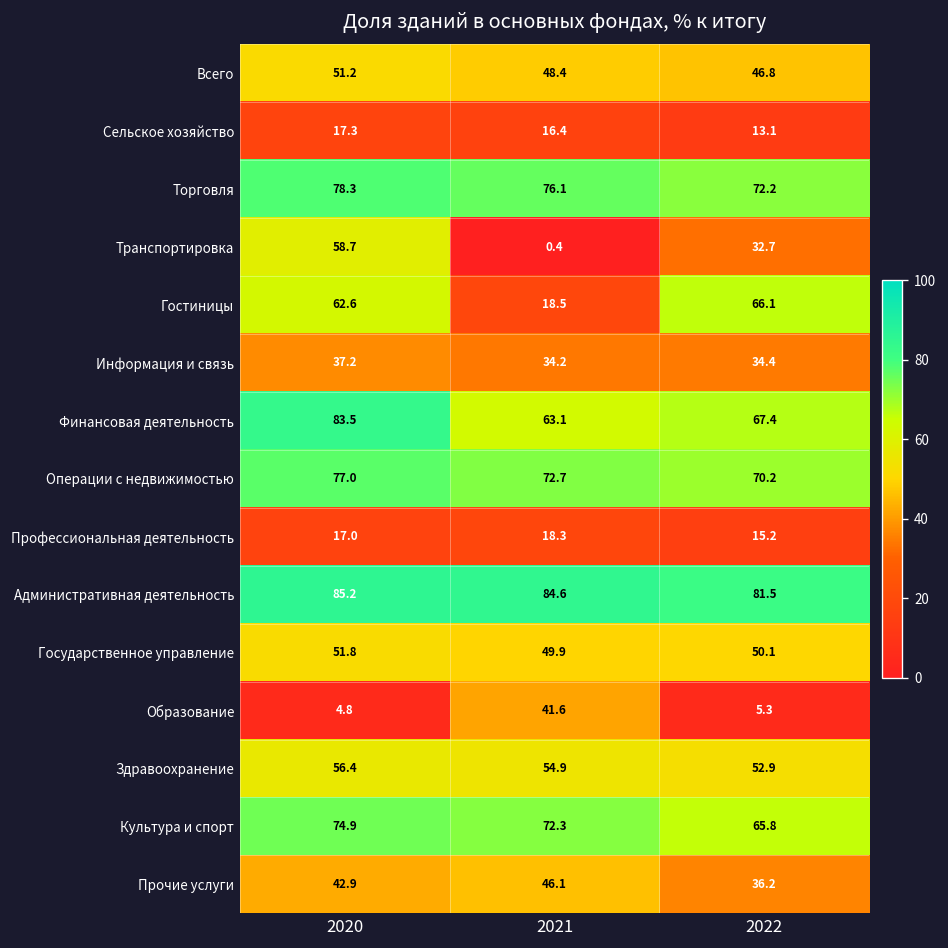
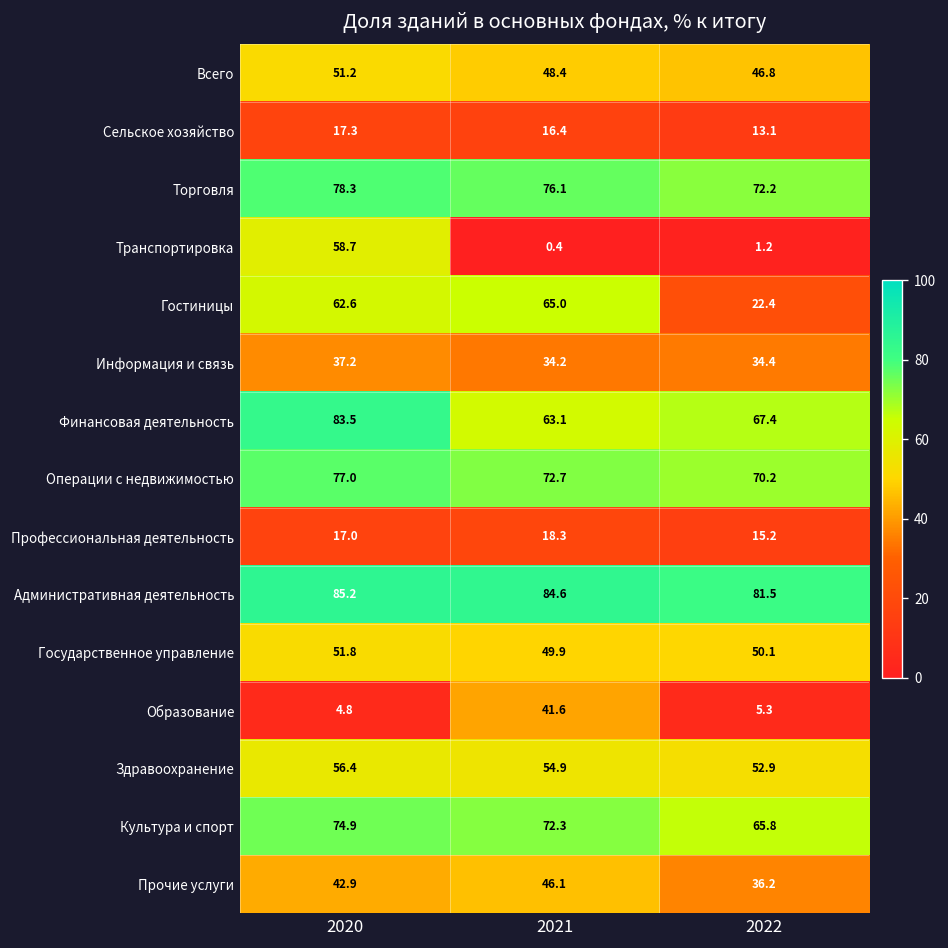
Транспортировка, 2022: 32.7 -> 1.2
Гостиницы, 2021: 18.5 -> 65.0
Гостиницы, 2022: 66.1 -> 22.4
